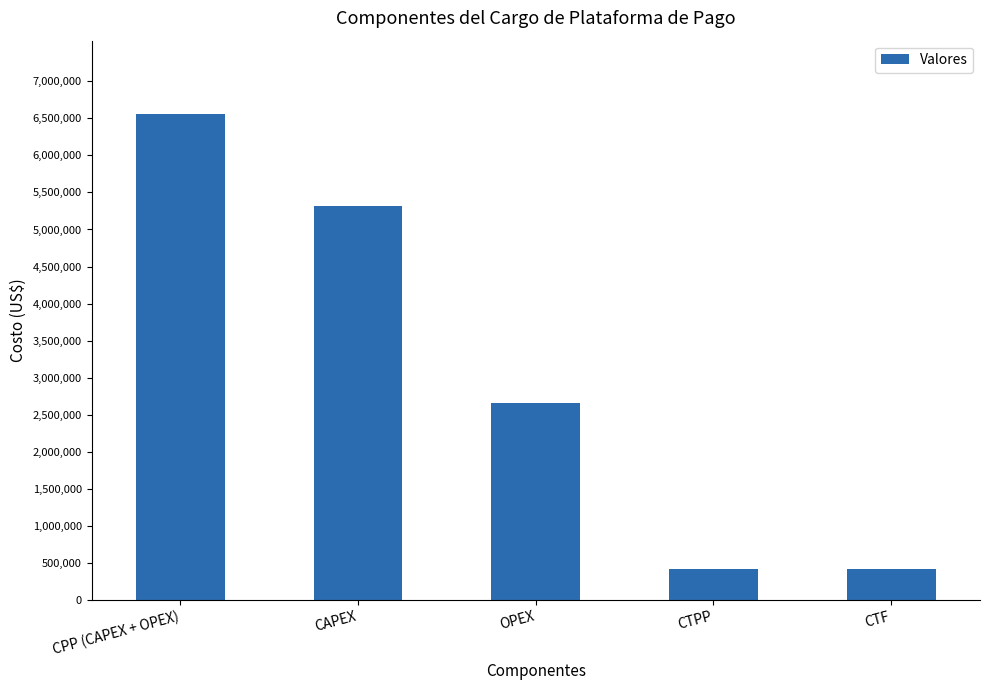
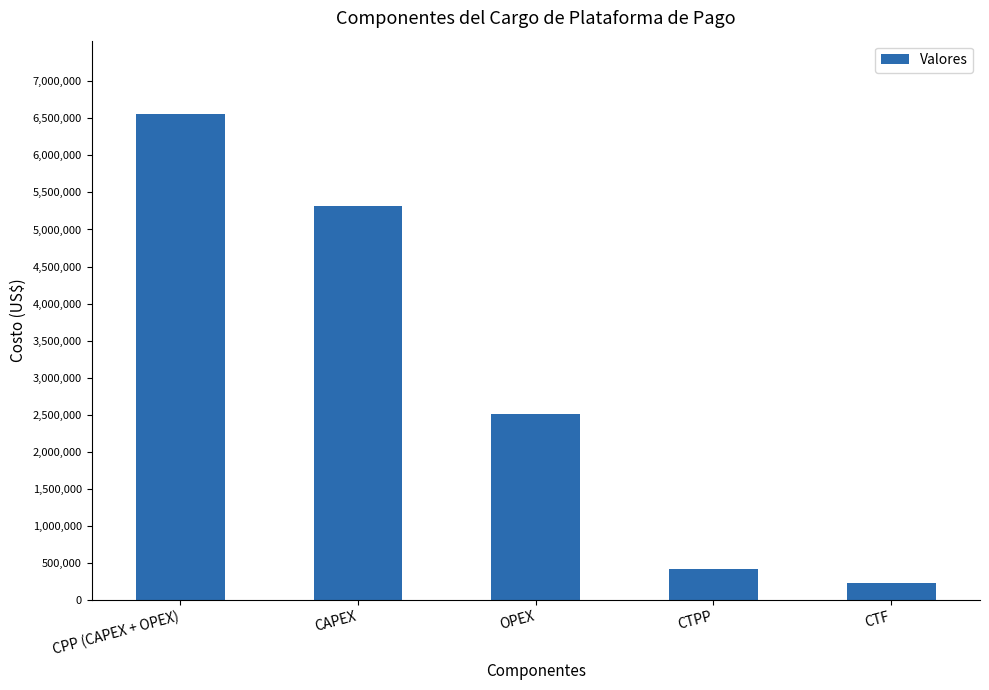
OPEX: 2,700,000 -> 2,500,000
CTF: 400,000 -> 200,000
